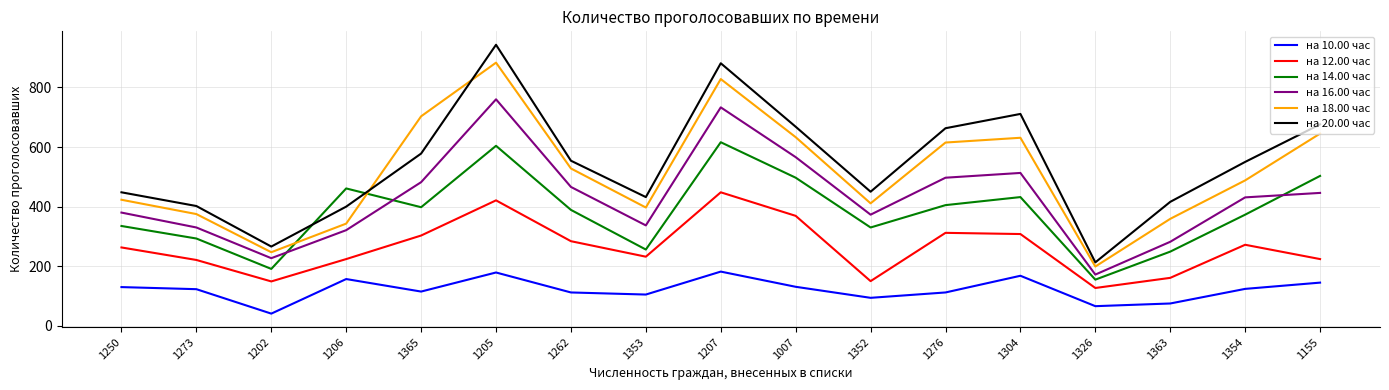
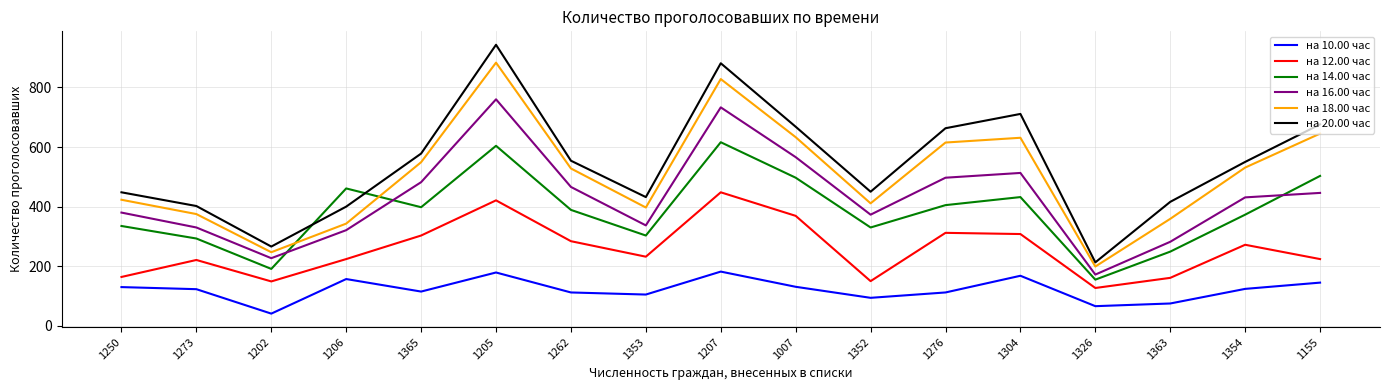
на 12.00 час, 1250: 260 -> 160
на 18.00 час, 1365: 700 -> 550
на 14.00 час, 1353: 260 -> 300
на 18.00 час, 1354: 490 -> 530
